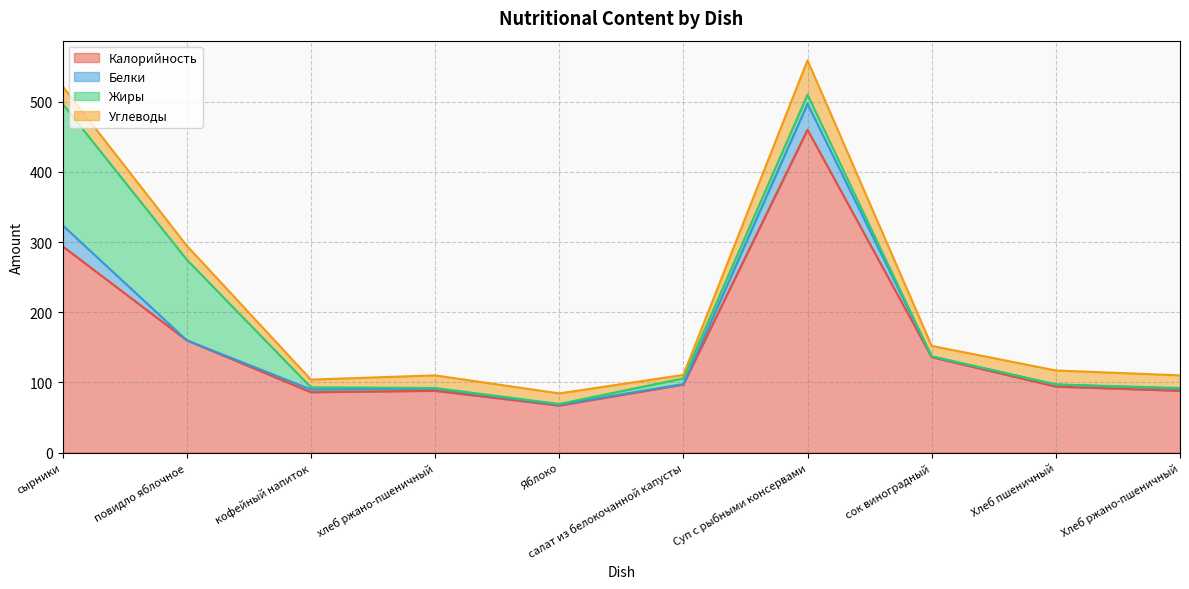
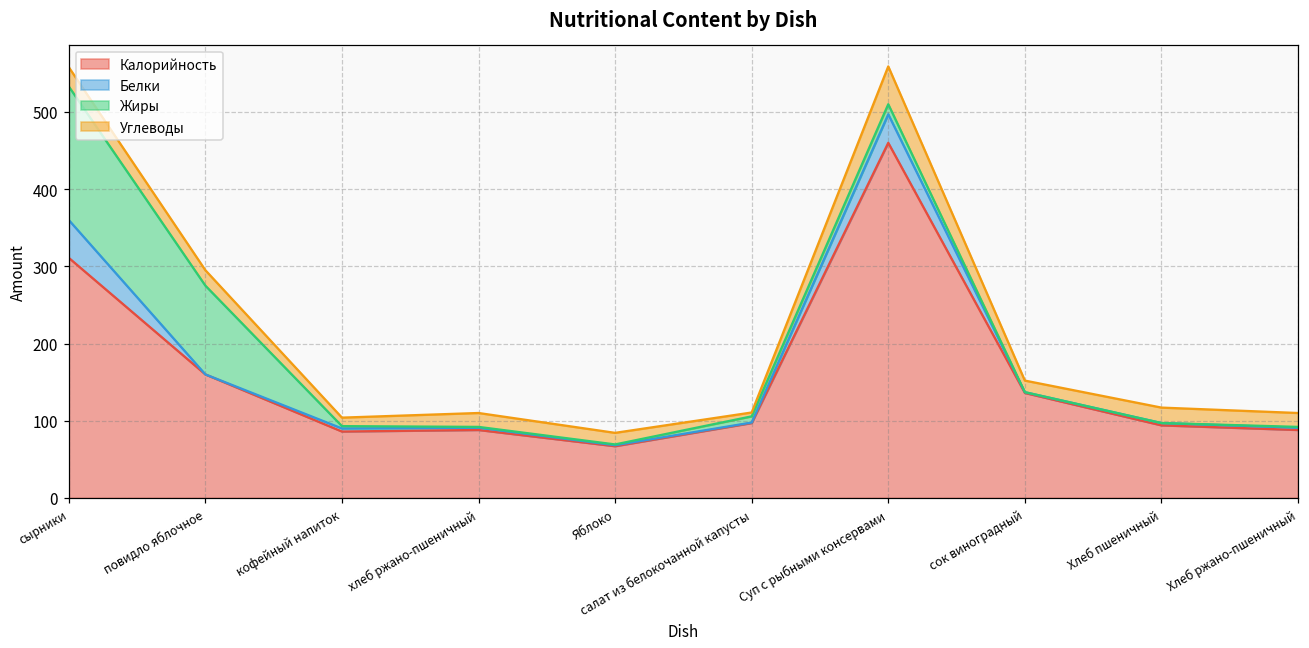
Калорийность, сырники: 290 -> 310
Белки, сырники: 30 -> 50
